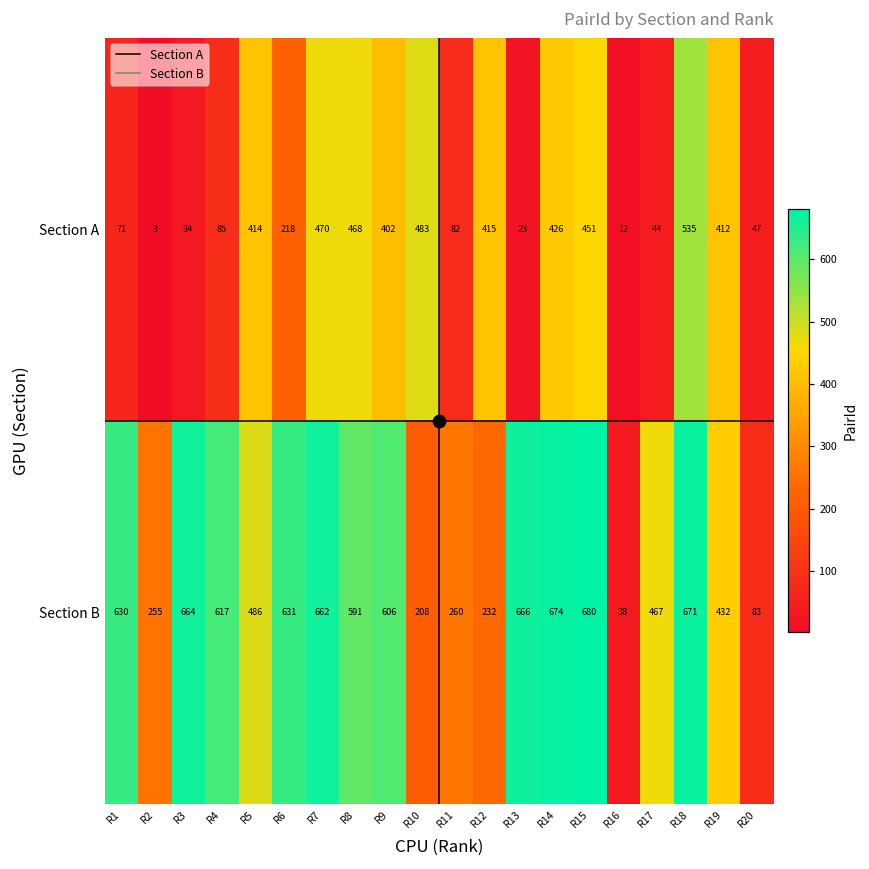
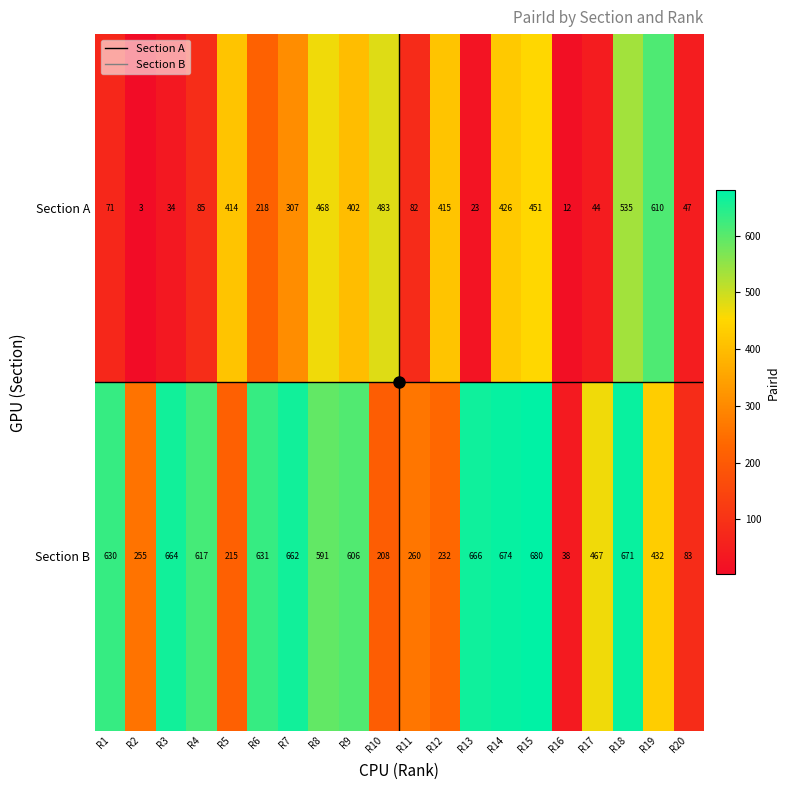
Section A, R7: 470 -> 307
Section A, R19: 412 -> 610
Section B, R5: 486 -> 215
